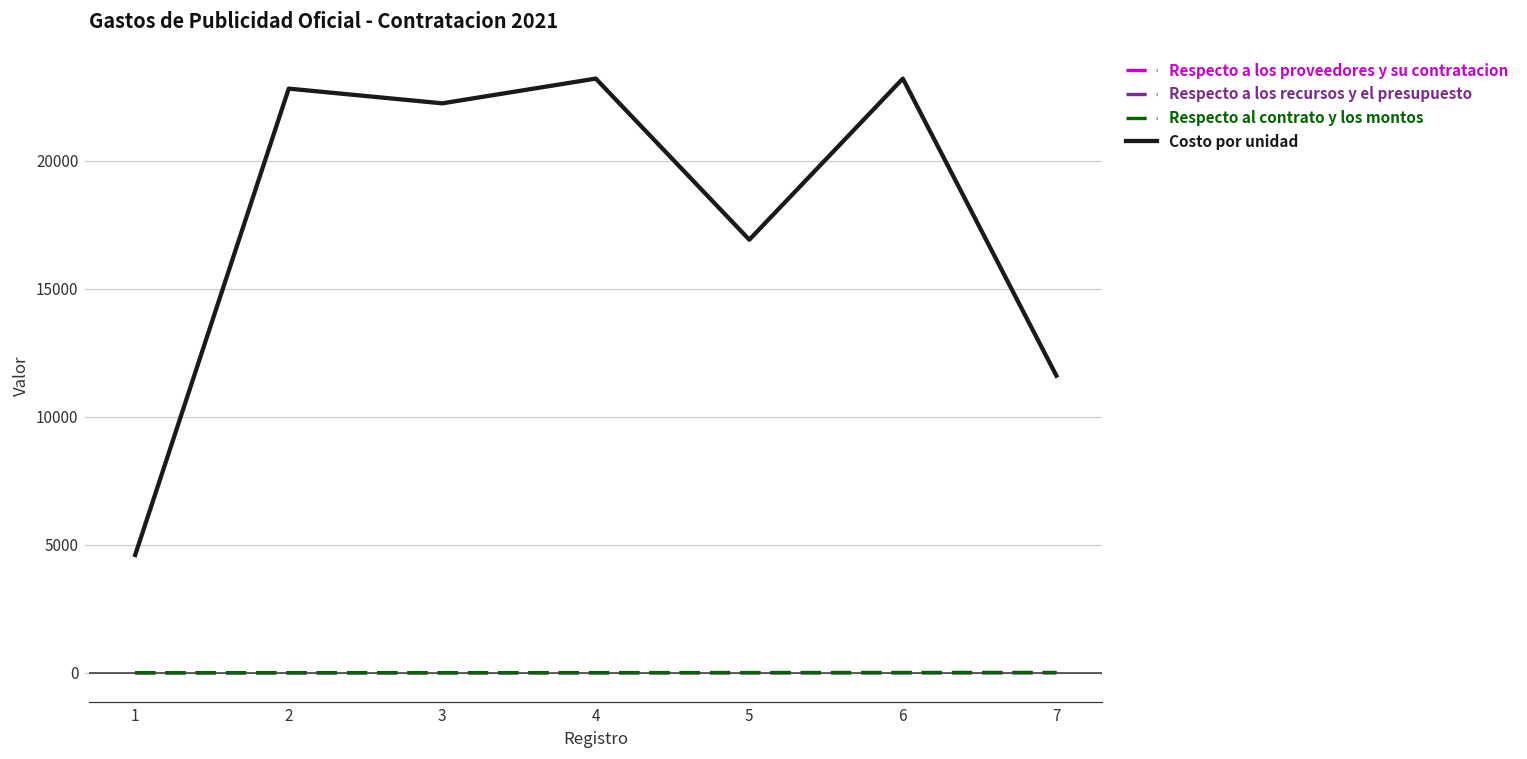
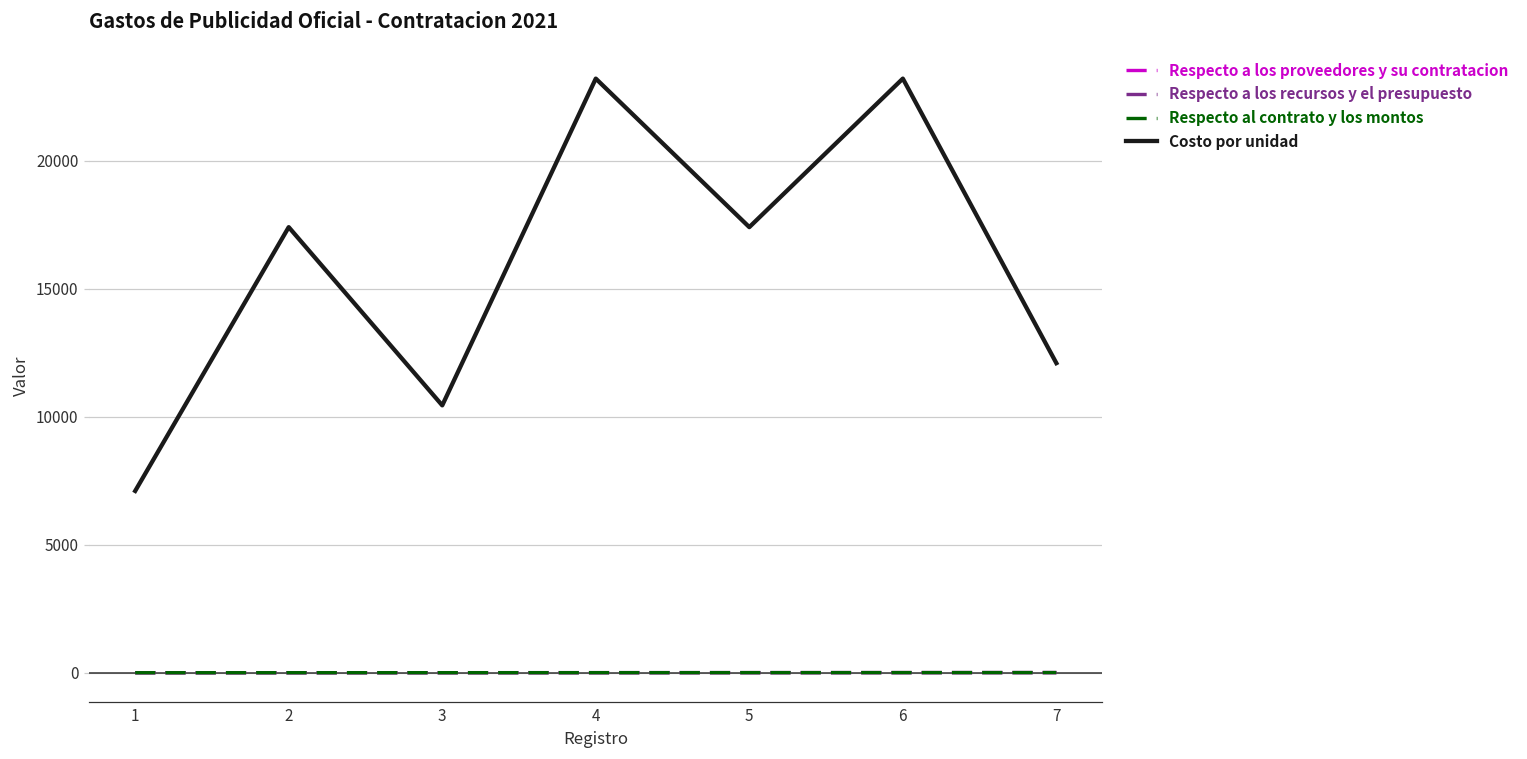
Costo por unidad, 1: 4600 -> 7100
Costo por unidad, 2: 22800 -> 17400
Costo por unidad, 3: 22200 -> 10400
Costo por unidad, 5: 16900 -> 17400
Costo por unidad, 7: 11600 -> 12100
